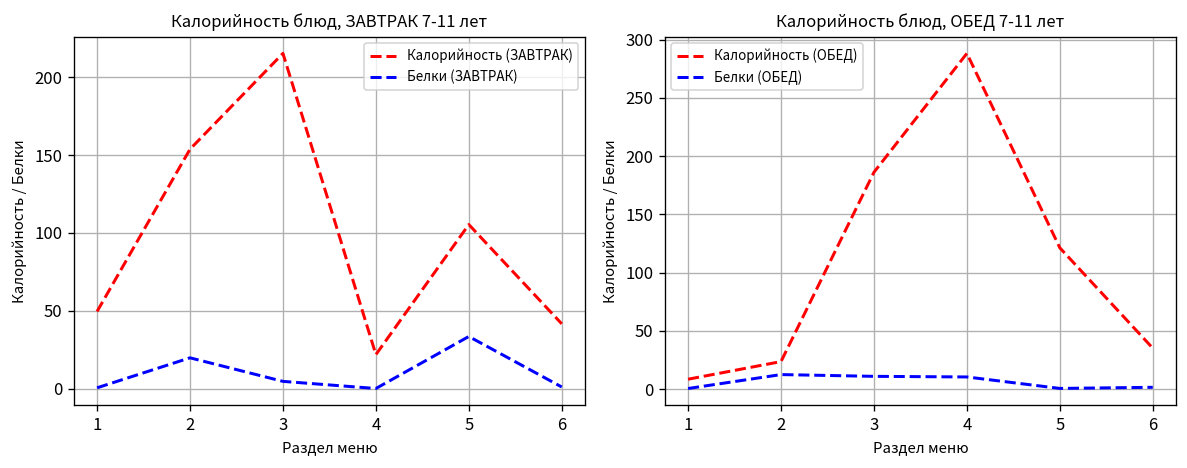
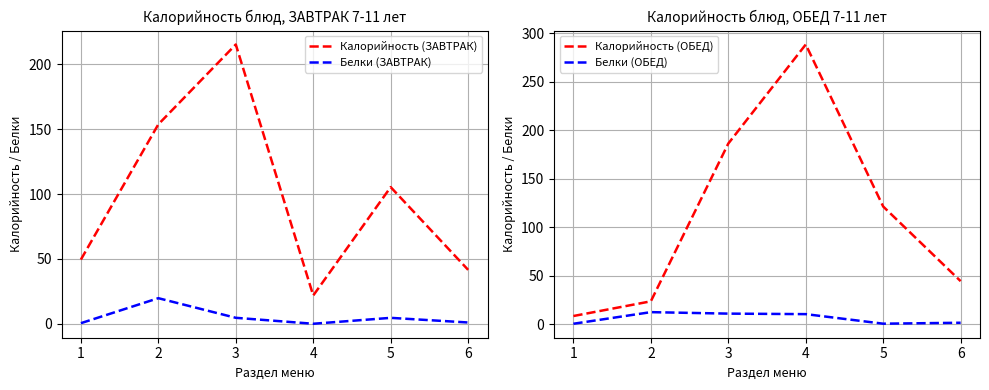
Калорийность блюд, ЗАВТРАК 7-11 лет, Белки (ЗАВТРАК), 5: 33 -> 5
Калорийность блюд, ОБЕД 7-11 лет, Калорийность (ОБЕД), 6: 35 -> 44
